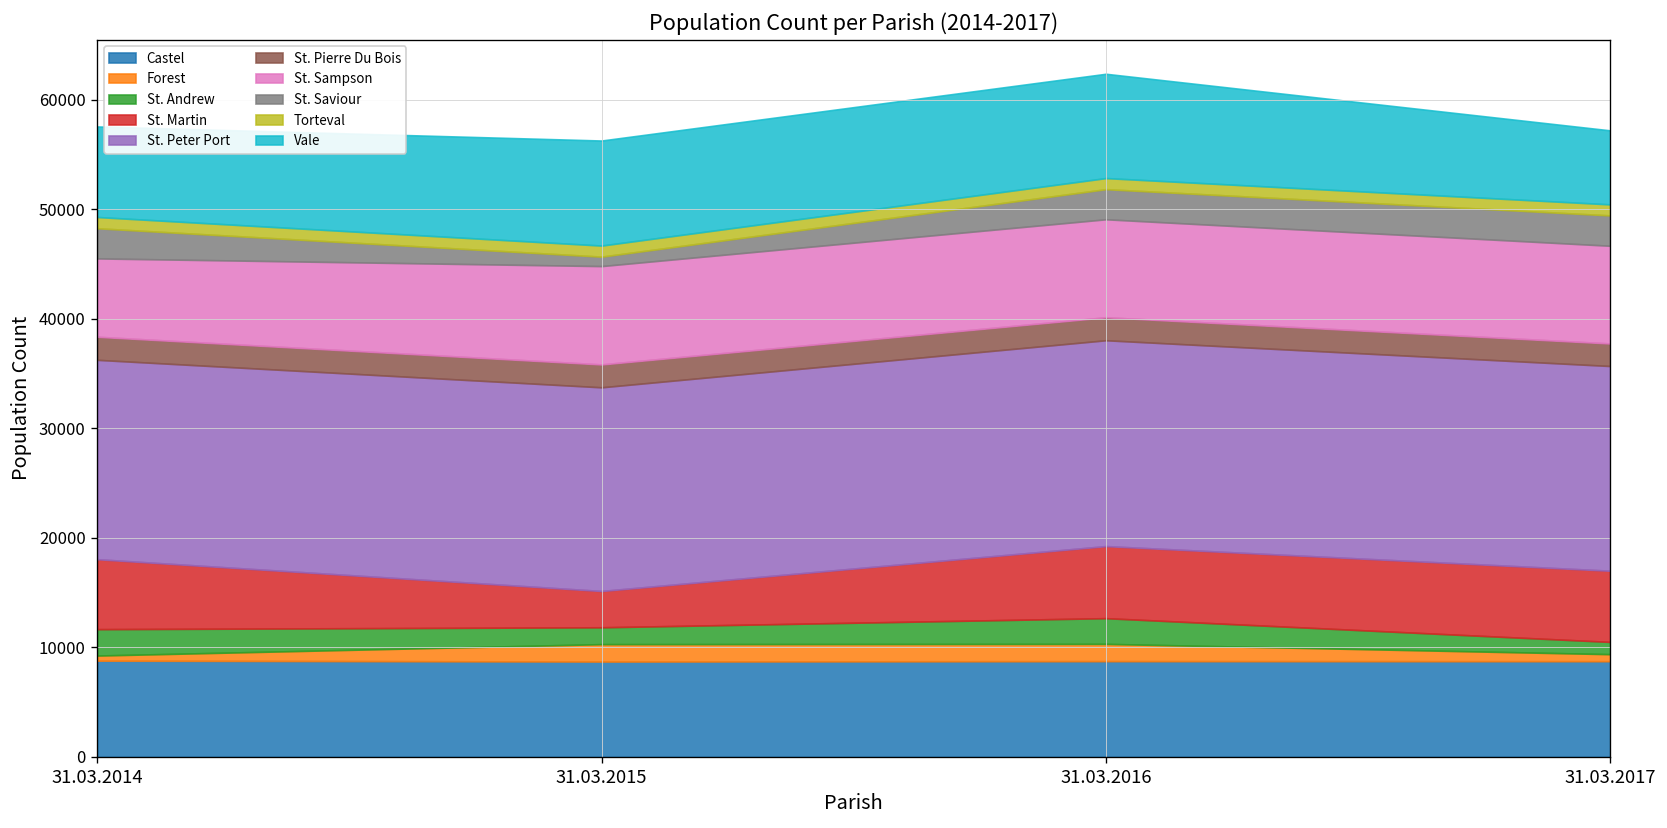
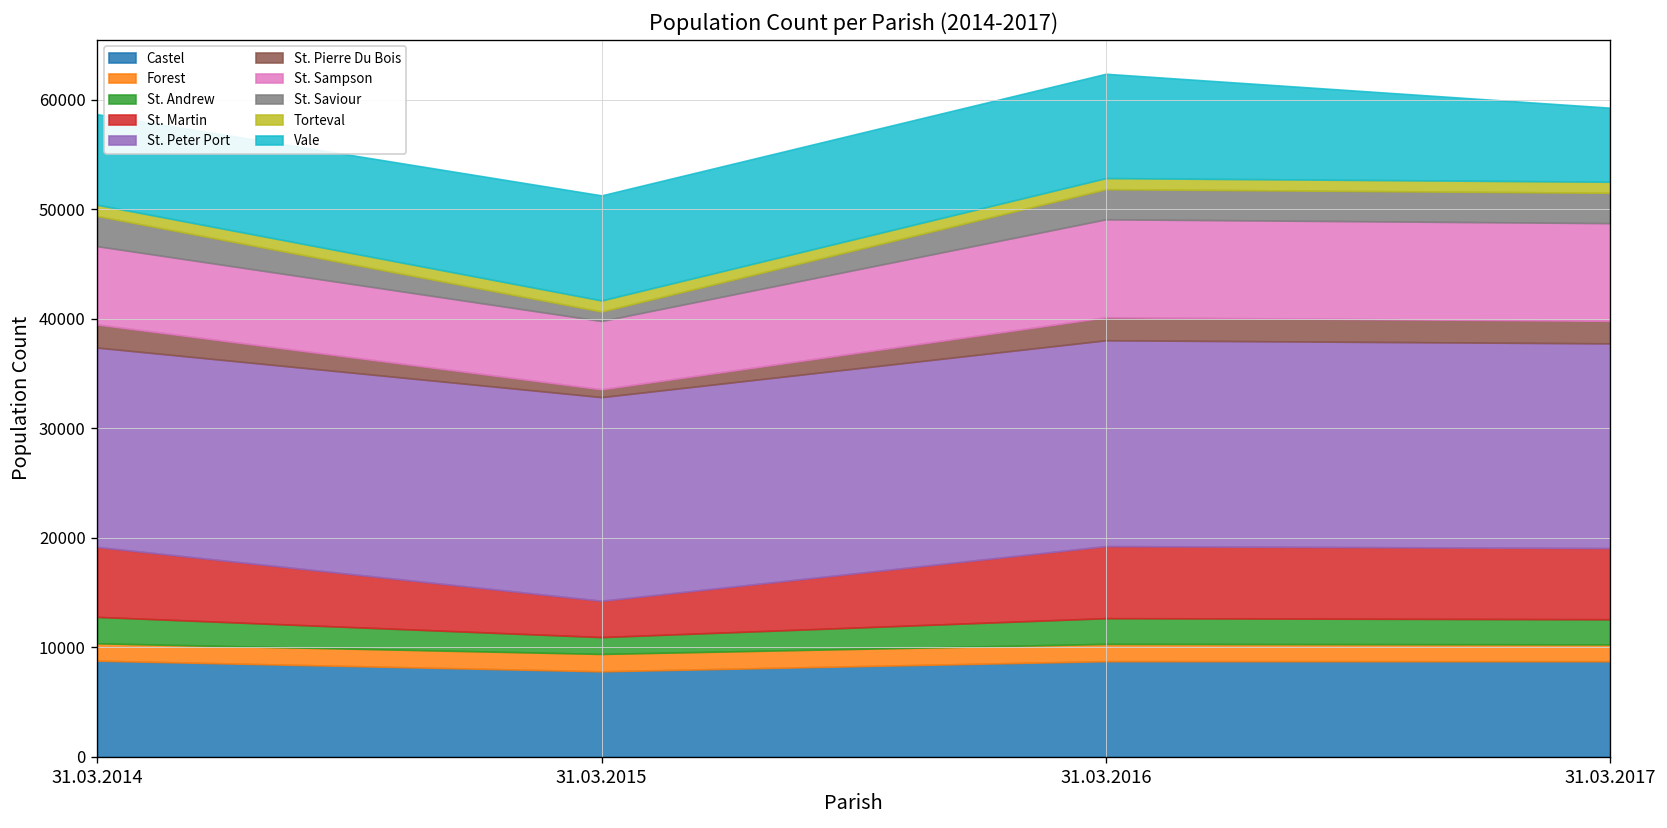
Forest, 31.03.2014: 0 -> 2000
Castel, 31.03.2015: 9000 -> 8000
St. Pierre Du Bois, 31.03.2015: 2000 -> 1000
St. Sampson, 31.03.2015: 9000 -> 6000
Forest, 31.03.2017: 1000 -> 2000
St. Andrew, 31.03.2017: 1000 -> 2000
